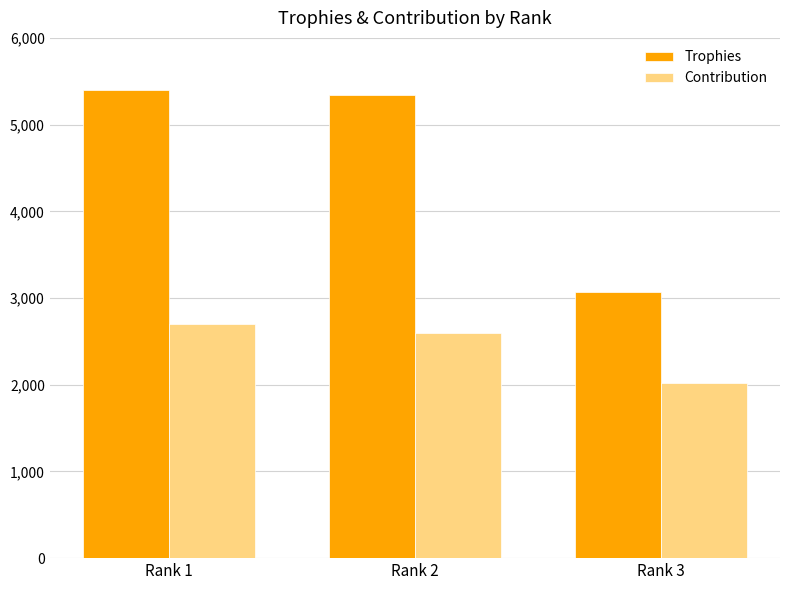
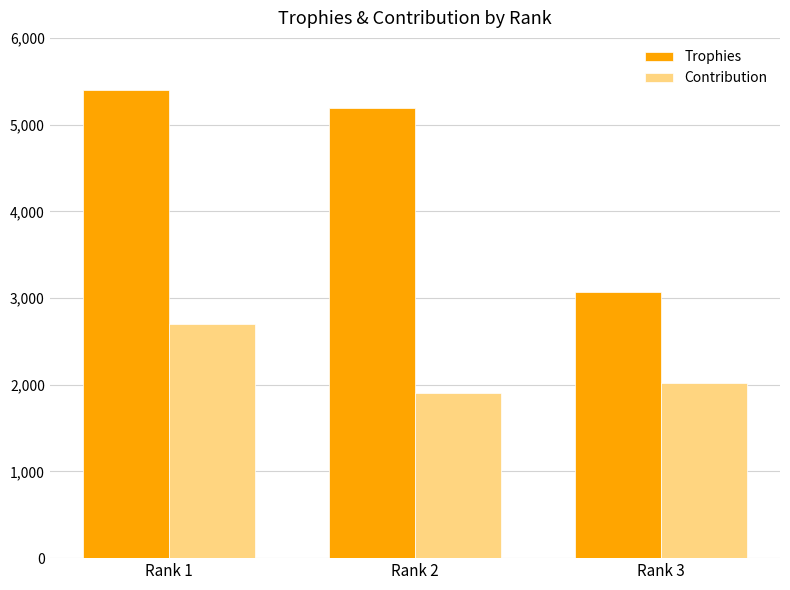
Trophies, Rank 2: 5,300 -> 5,200
Contribution, Rank 2: 2,600 -> 1,900
